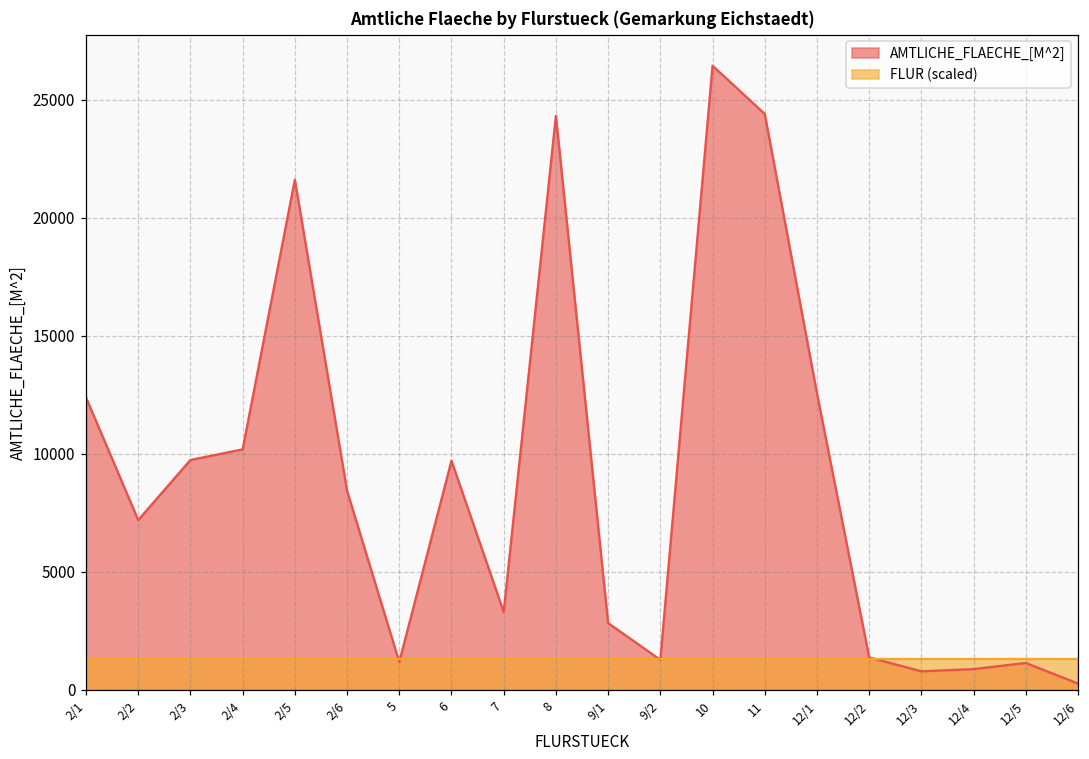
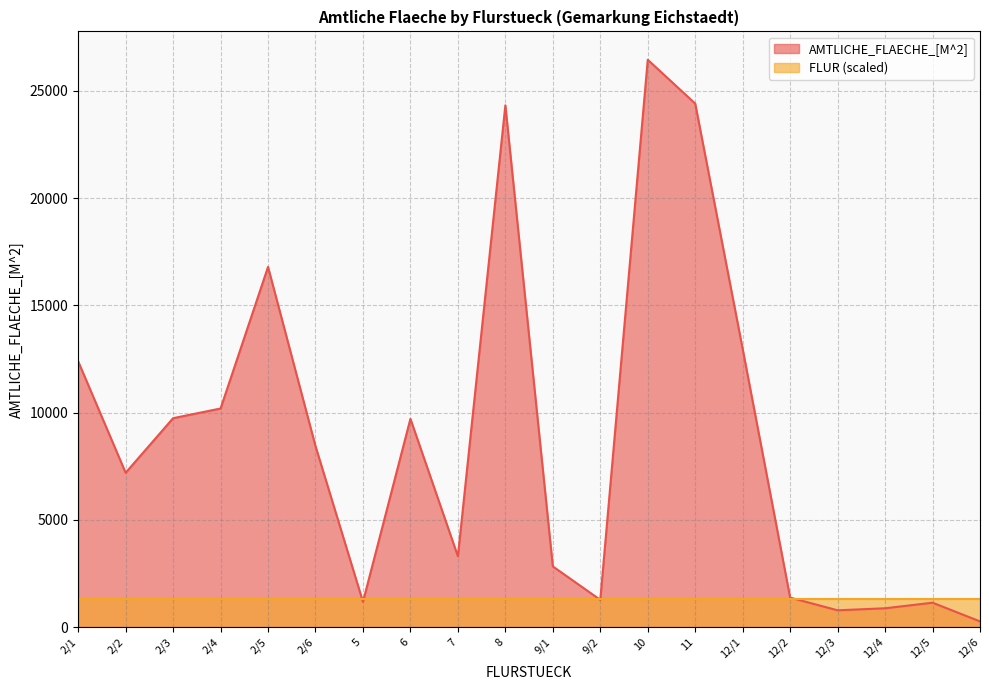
AMTLICHE_FLAECHE_[M^2], 2/5: 21600 -> 16800
AMTLICHE_FLAECHE_[M^2], 12/1: 12600 -> 13000
